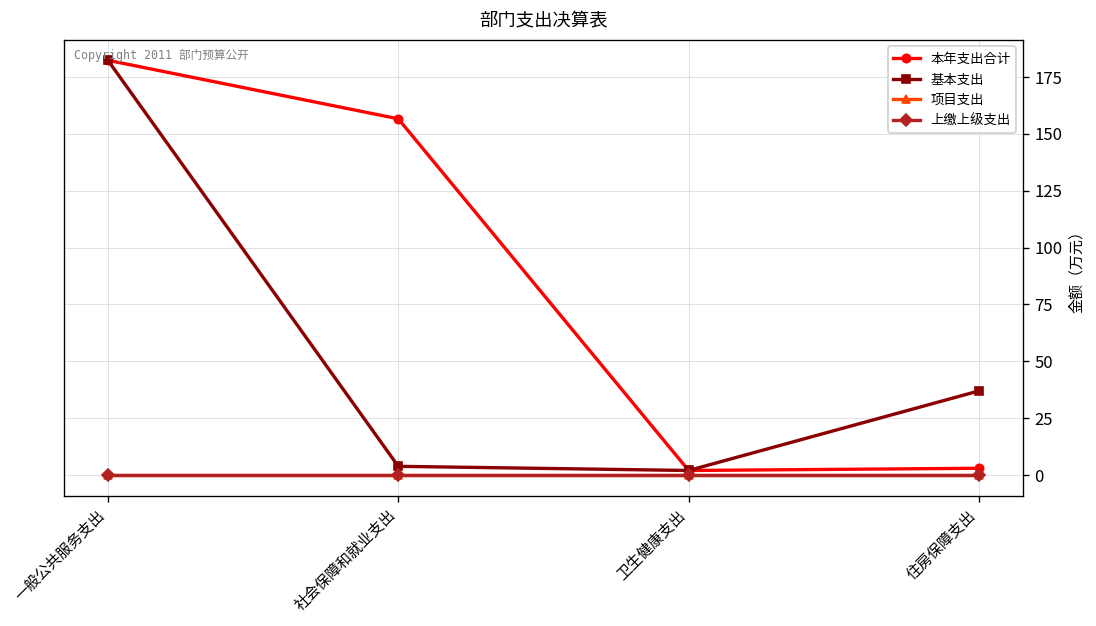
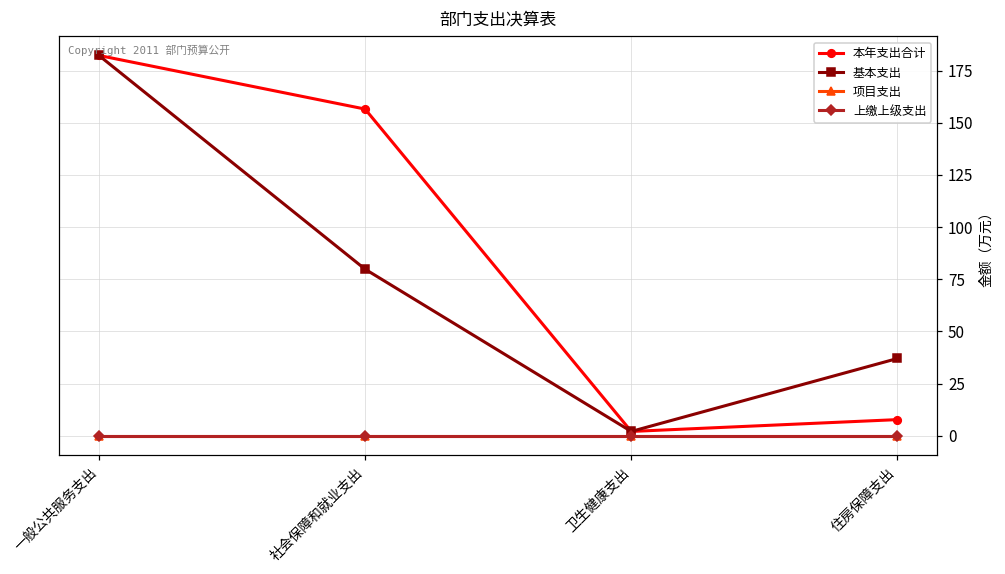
基本支出, 社会保障和就业支出: 4 -> 80
本年支出合计, 住房保障支出: 3 -> 8
